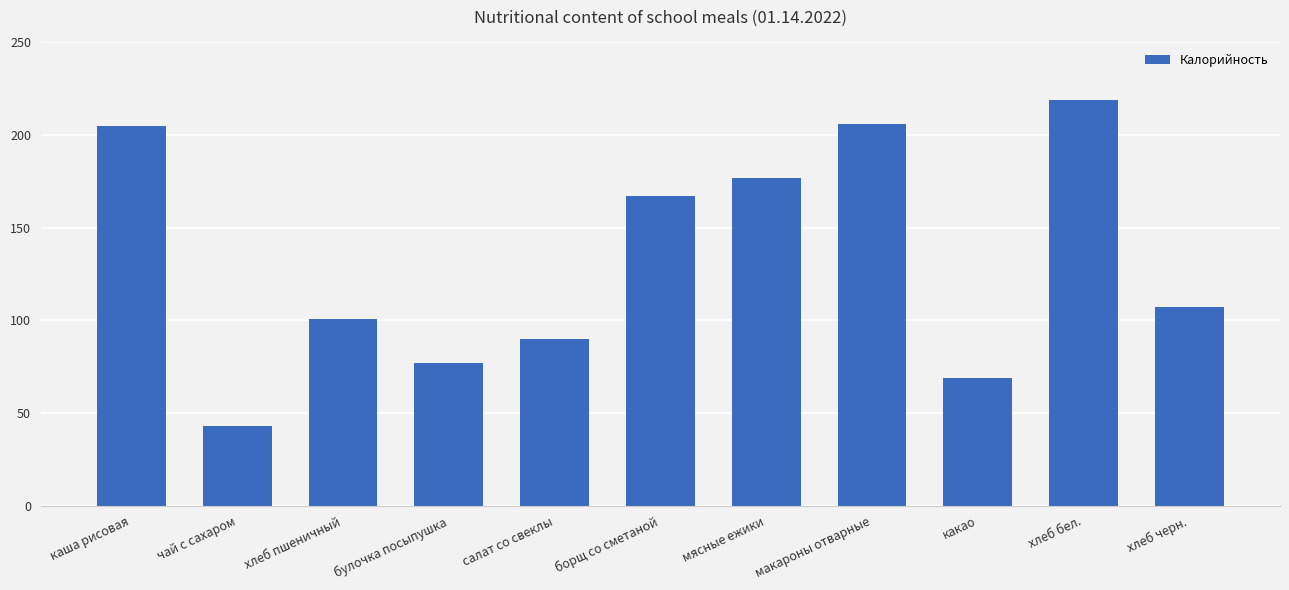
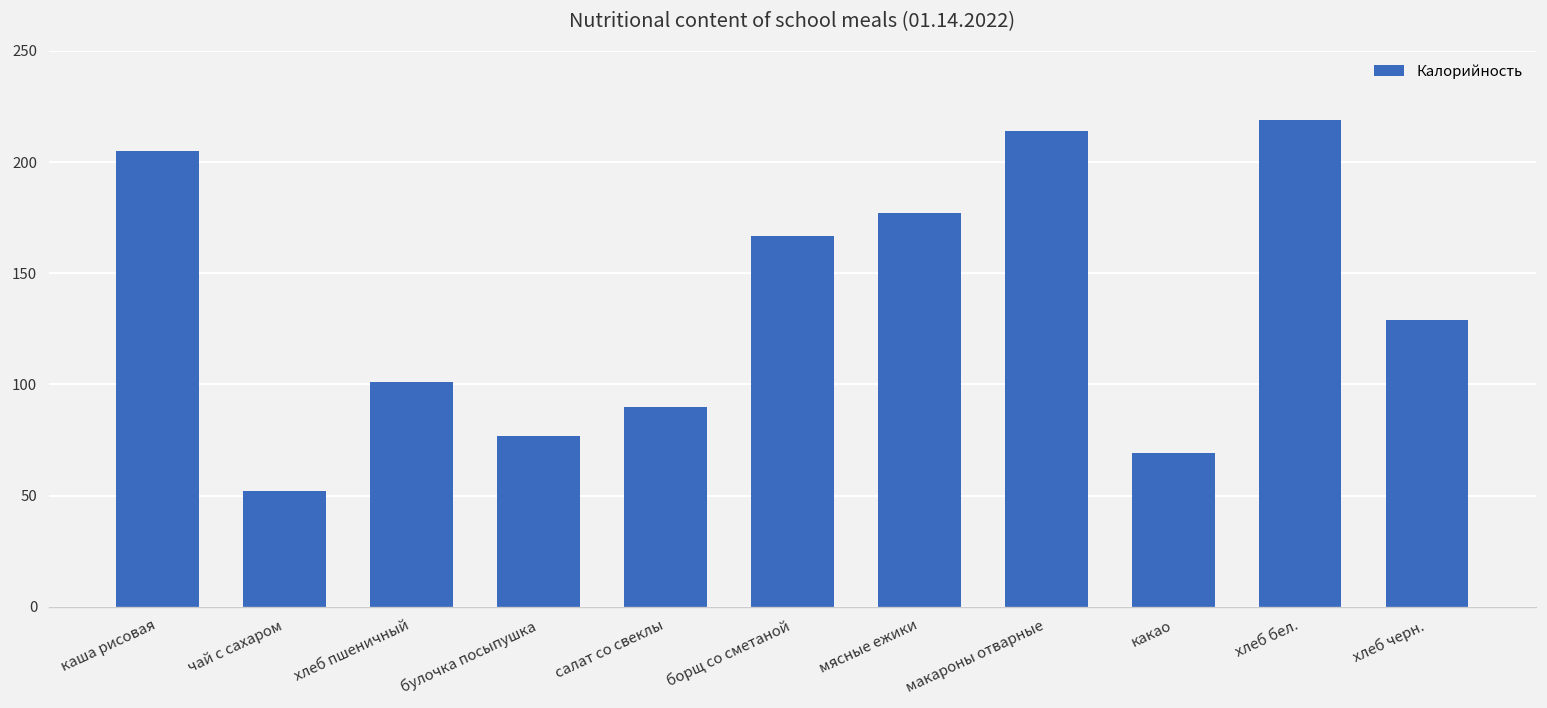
чай с сахаром: 43 -> 52
макароны отварные: 206 -> 214
хлеб черн.: 107 -> 129
